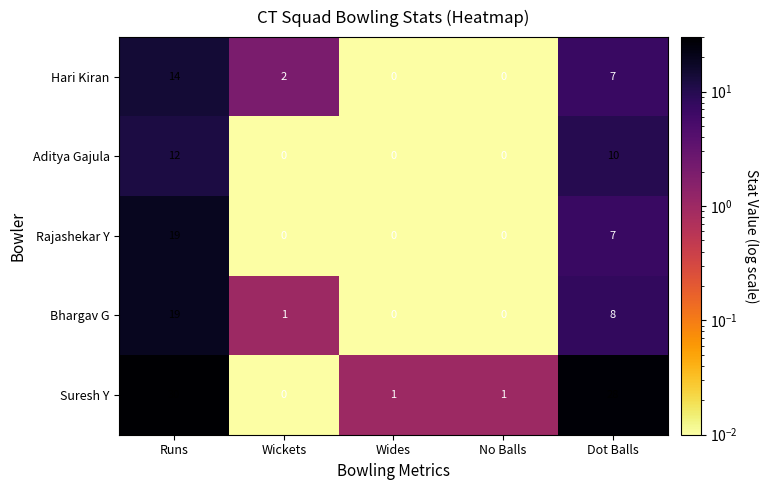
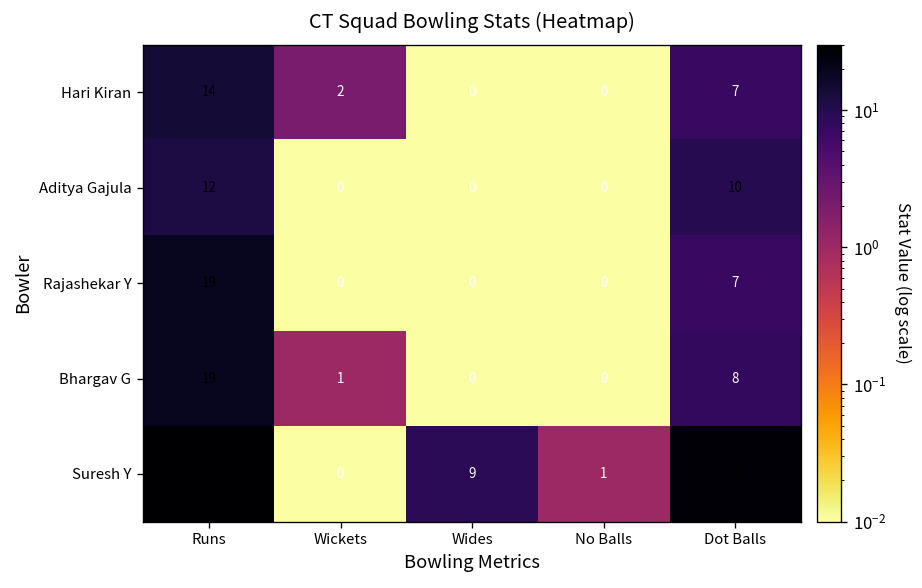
Suresh Y, Wides: 1 -> 9
